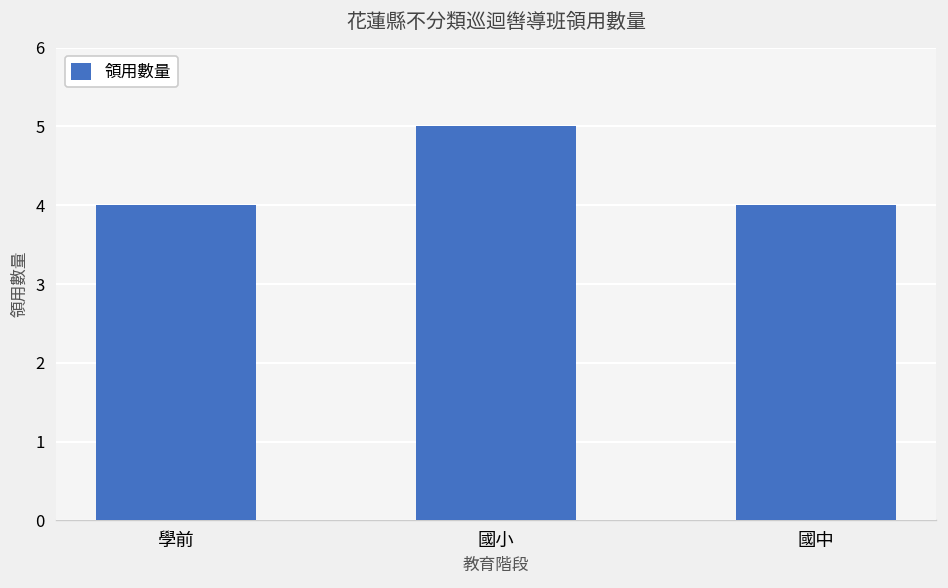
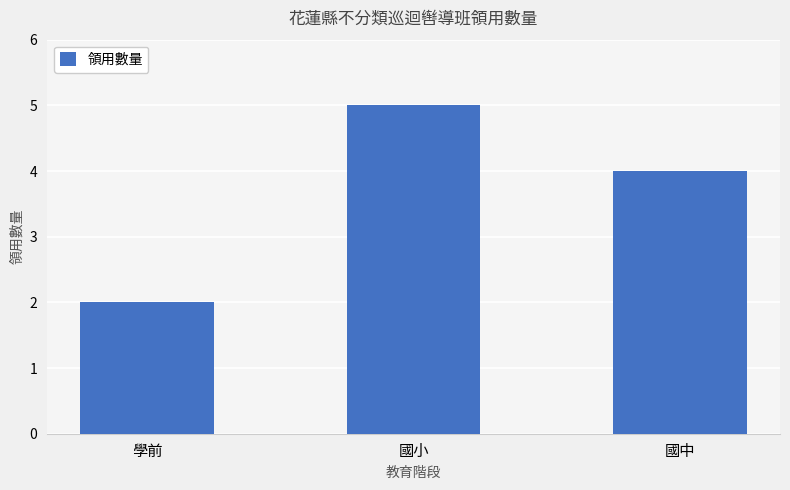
學前: 4 -> 2
